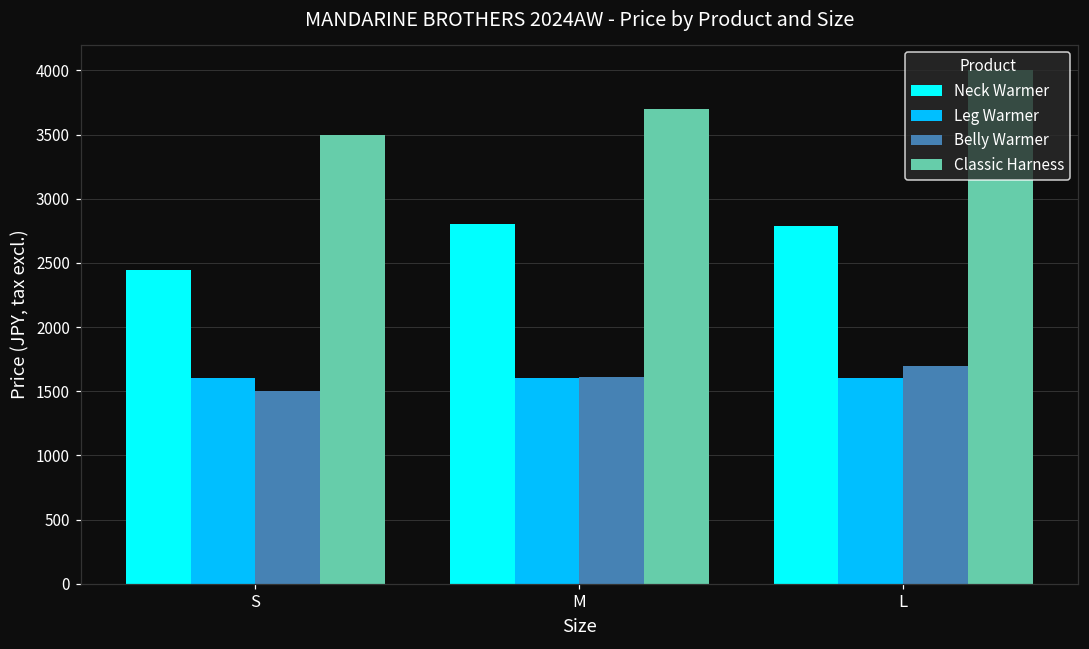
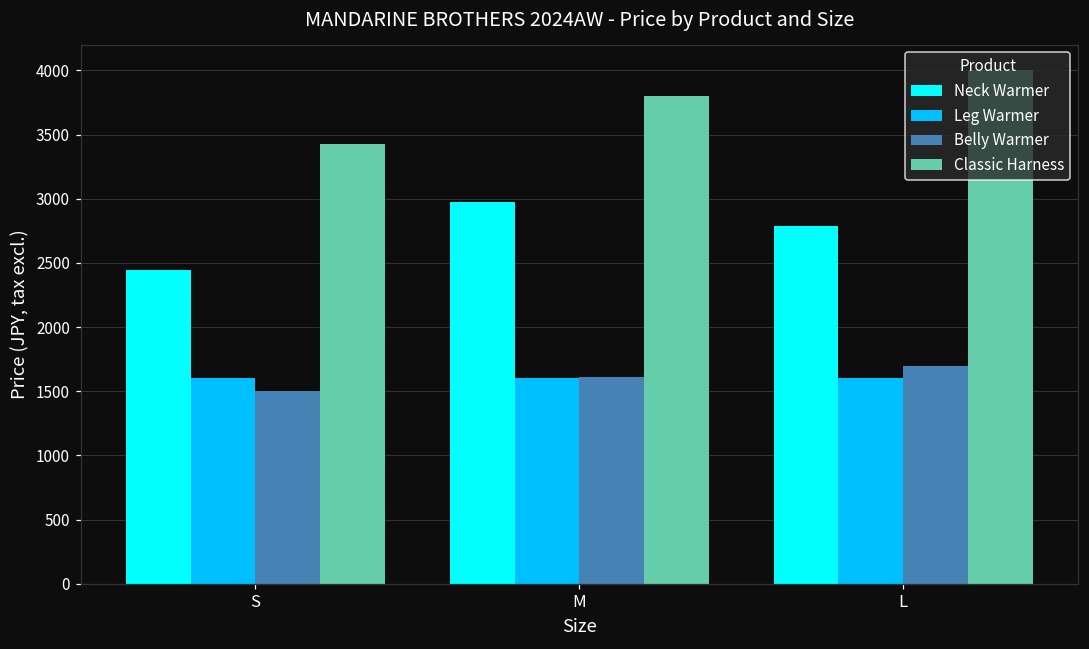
Classic Harness, S: 3500 -> 3430
Neck Warmer, M: 2800 -> 2970
Classic Harness, M: 3700 -> 3800
